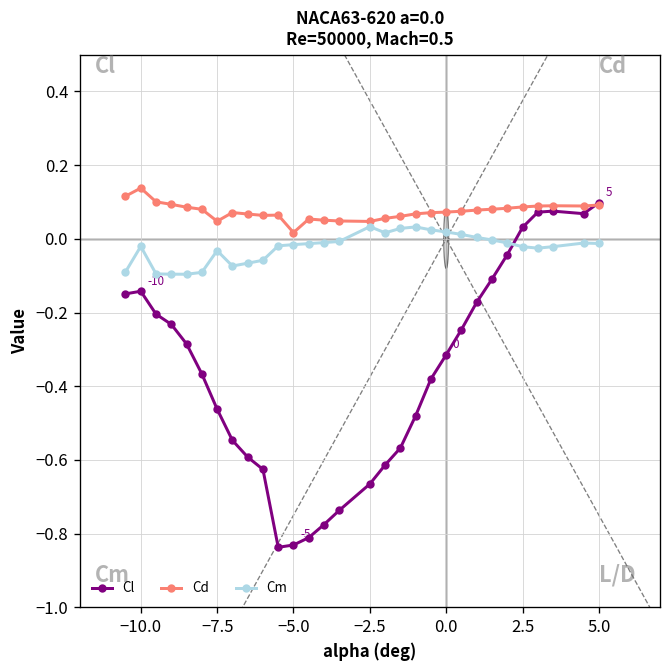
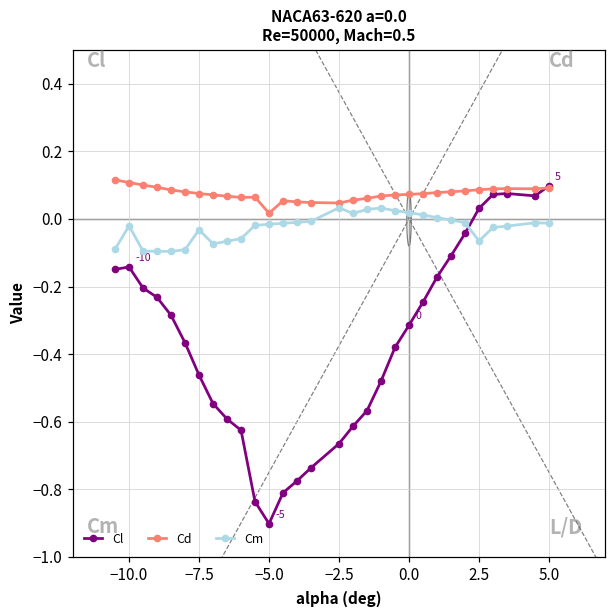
Cd, −10.0: 0.14 -> 0.11
Cd, −7.5: 0.05 -> 0.08
Cl, −5.0: -0.83 -> -0.90
Cm, 2.5: -0.02 -> -0.07
